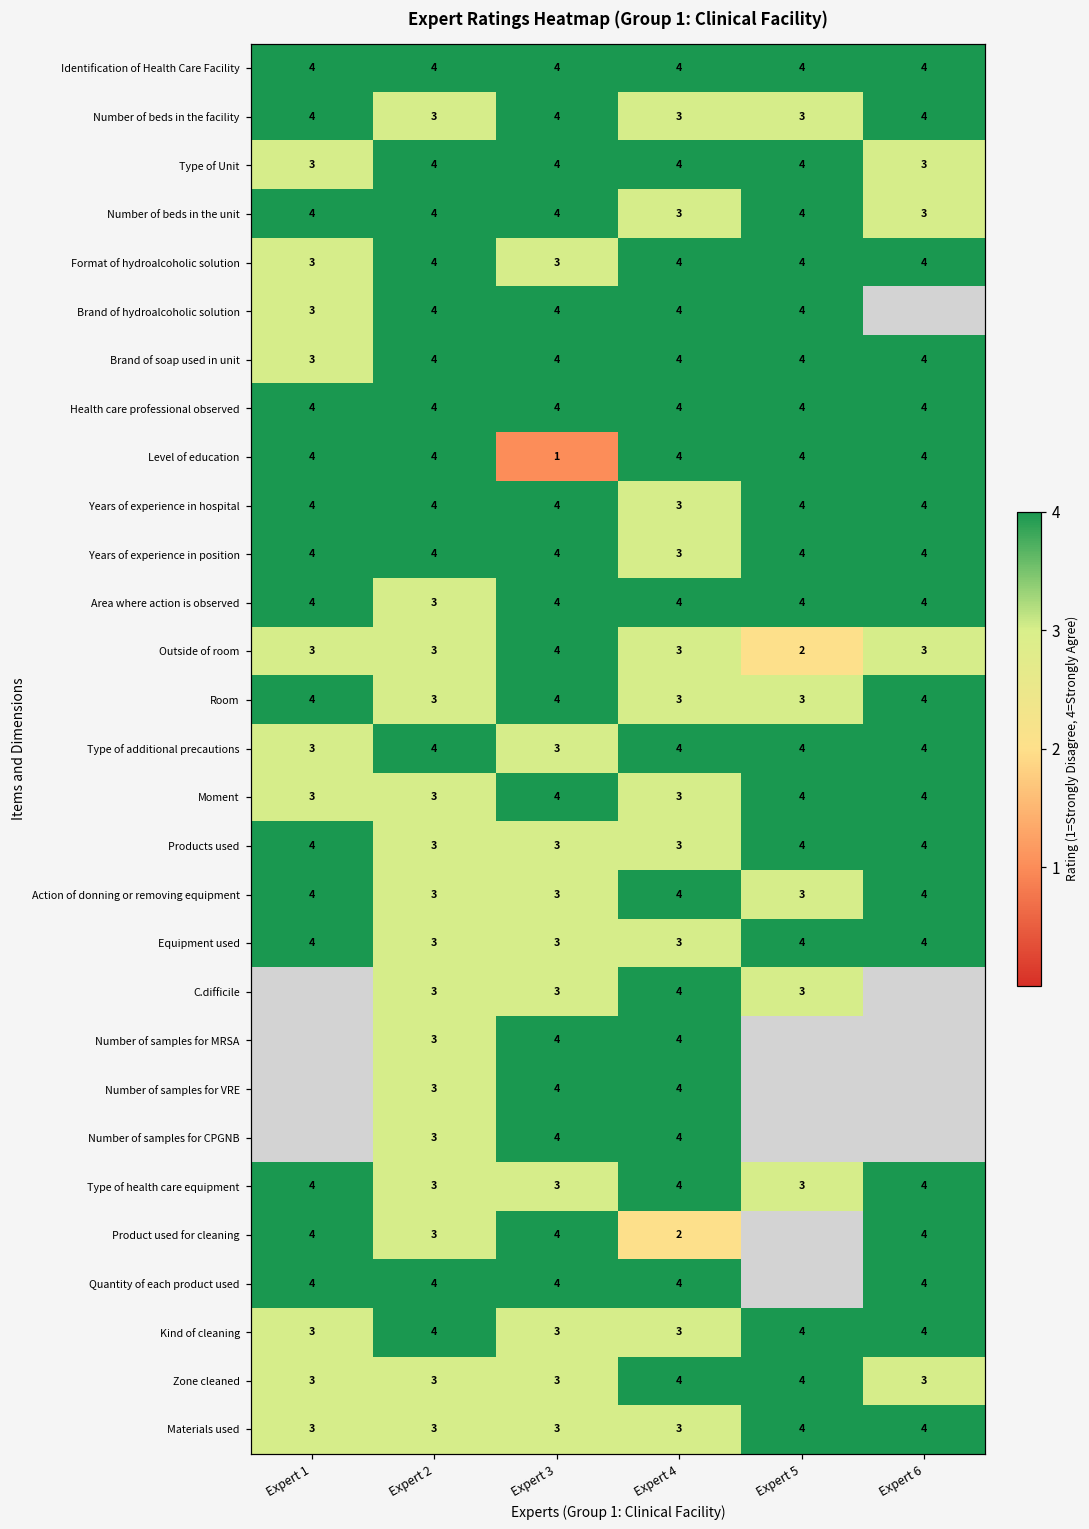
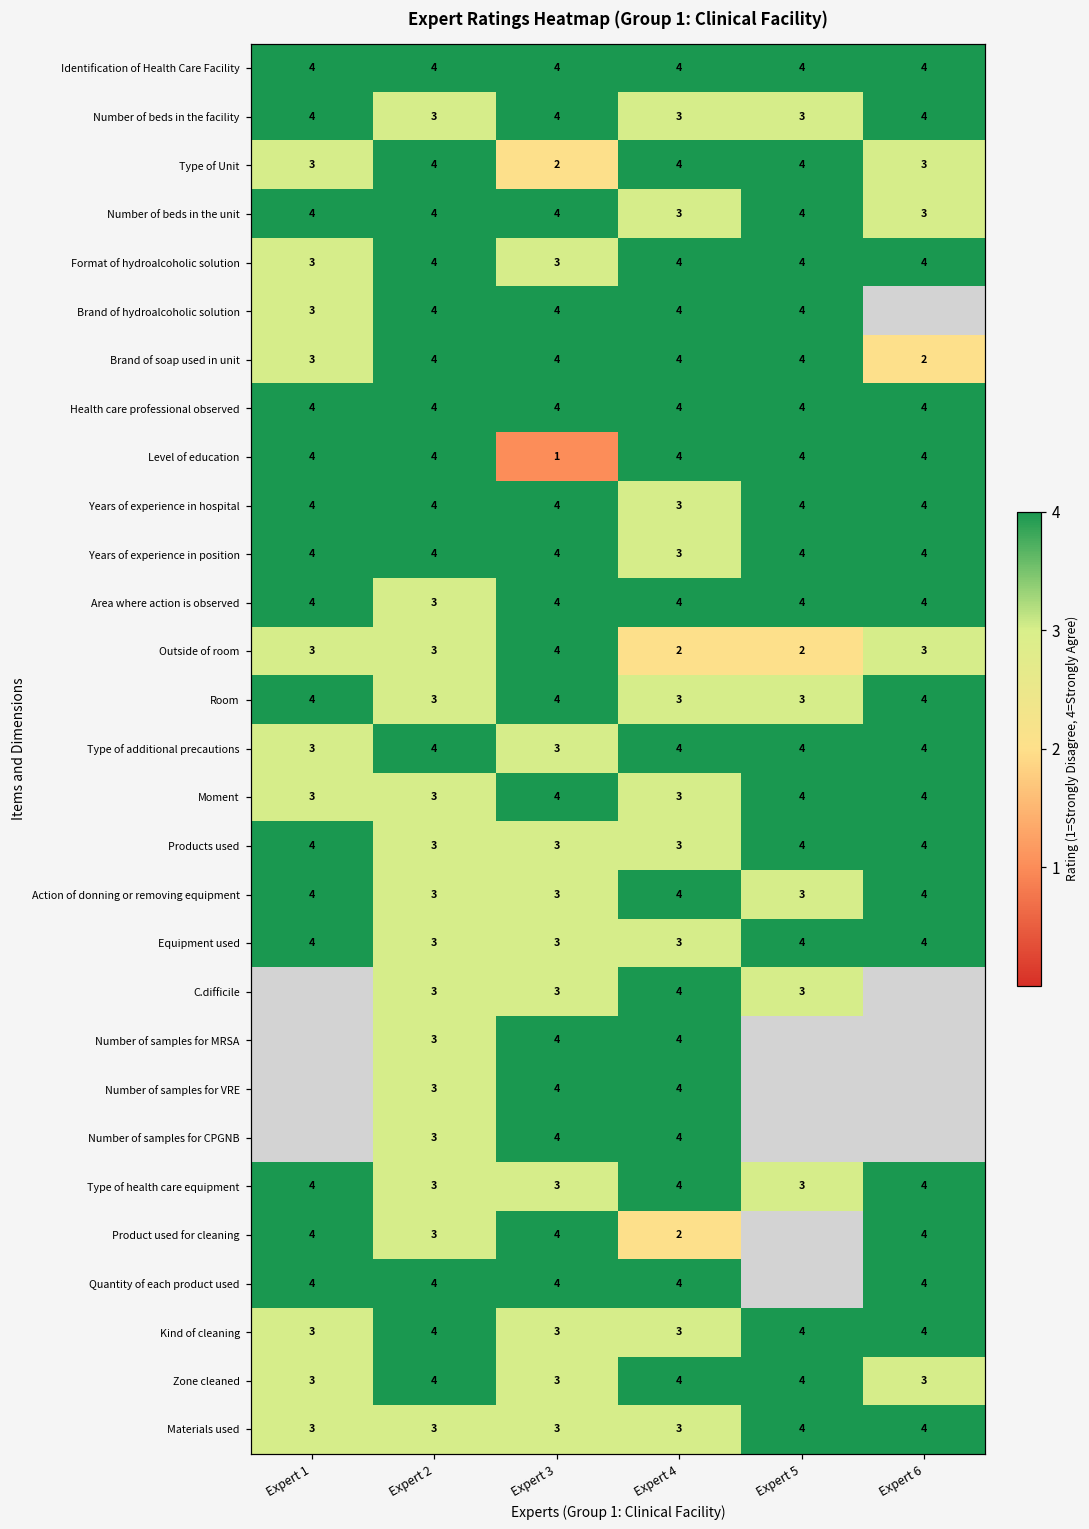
Type of Unit, Expert 3: 4 -> 2
Brand of soap used in unit, Expert 6: 4 -> 2
Outside of room, Expert 4: 3 -> 2
Zone cleaned, Expert 2: 3 -> 4
